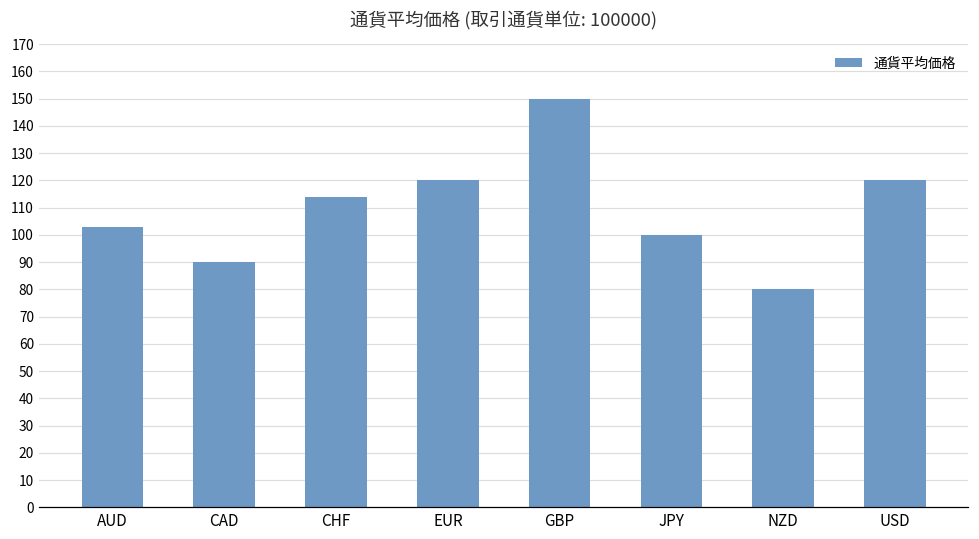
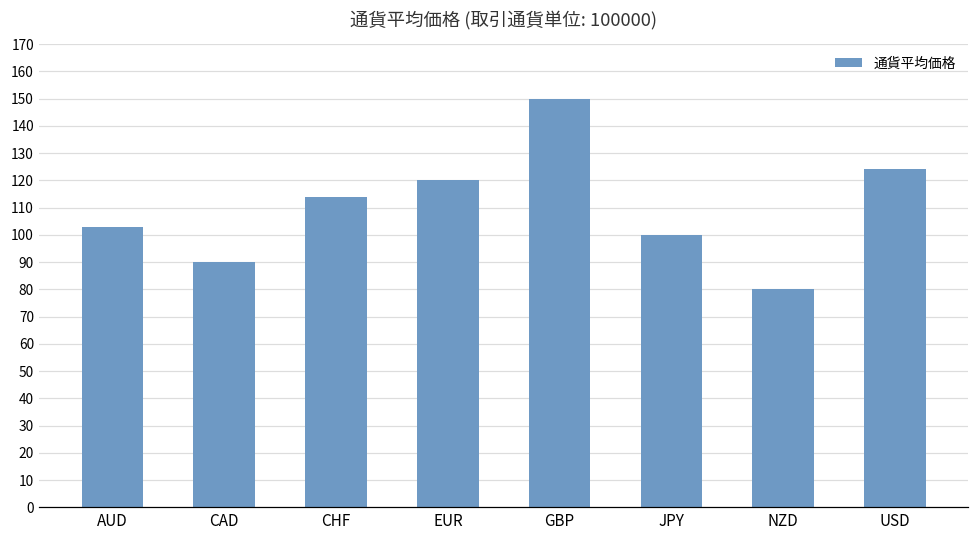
USD: 120 -> 124
